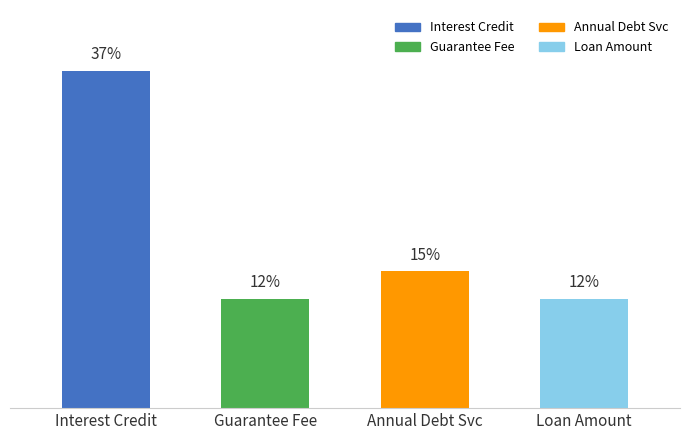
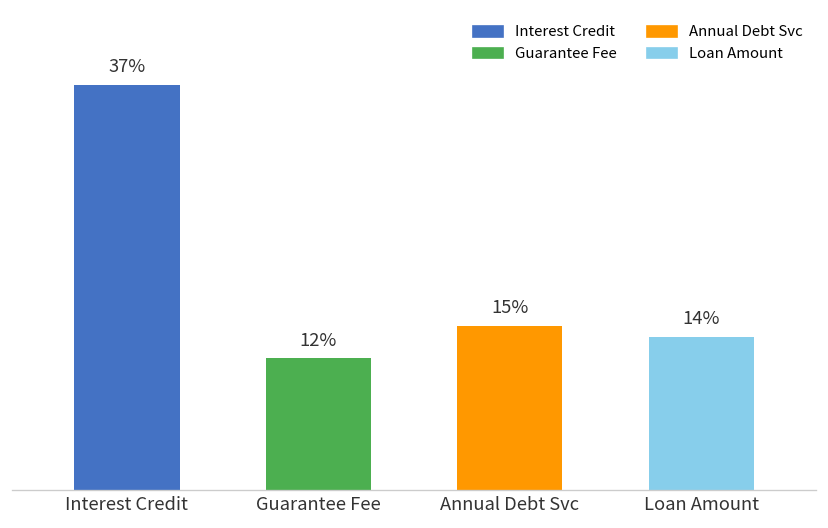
Loan Amount: 12% -> 14%
